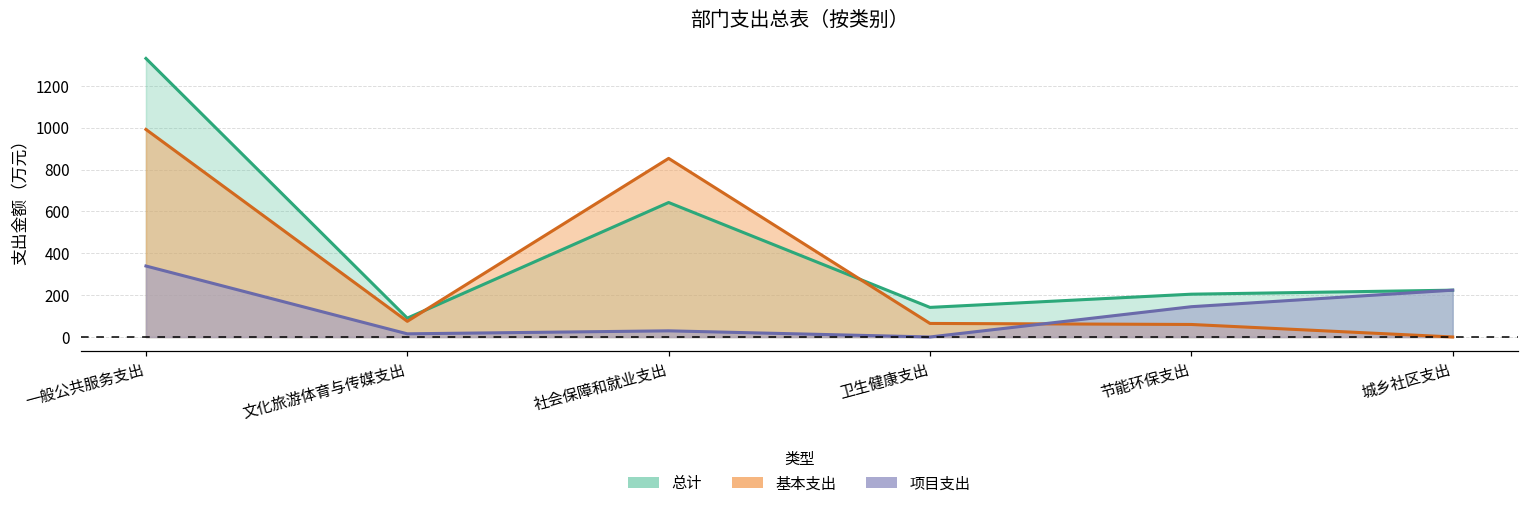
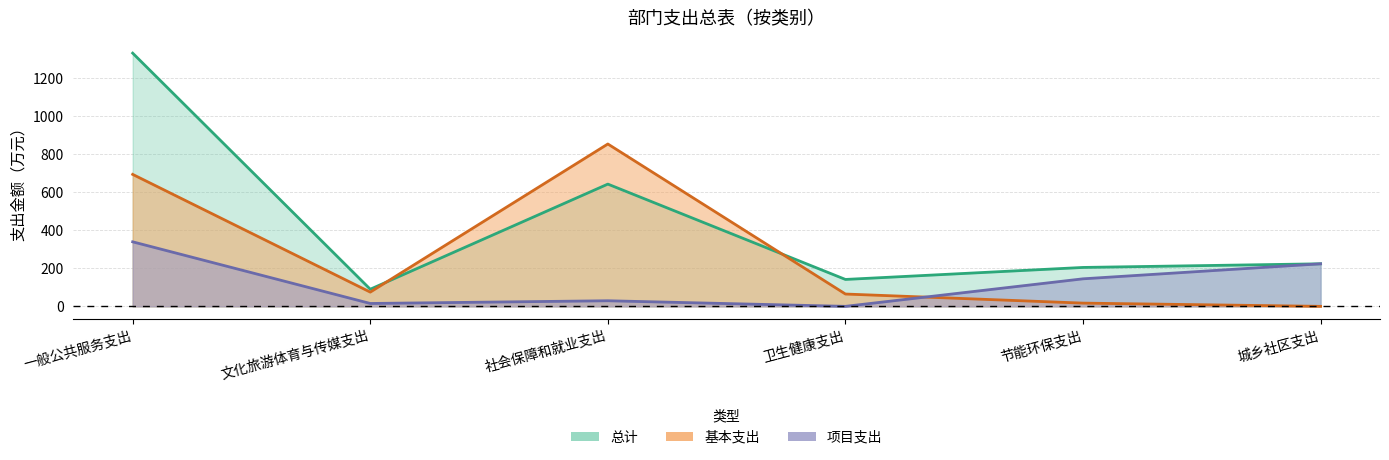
基本支出, 一般公共服务支出: 990 -> 690
基本支出, 节能环保支出: 60 -> 20
